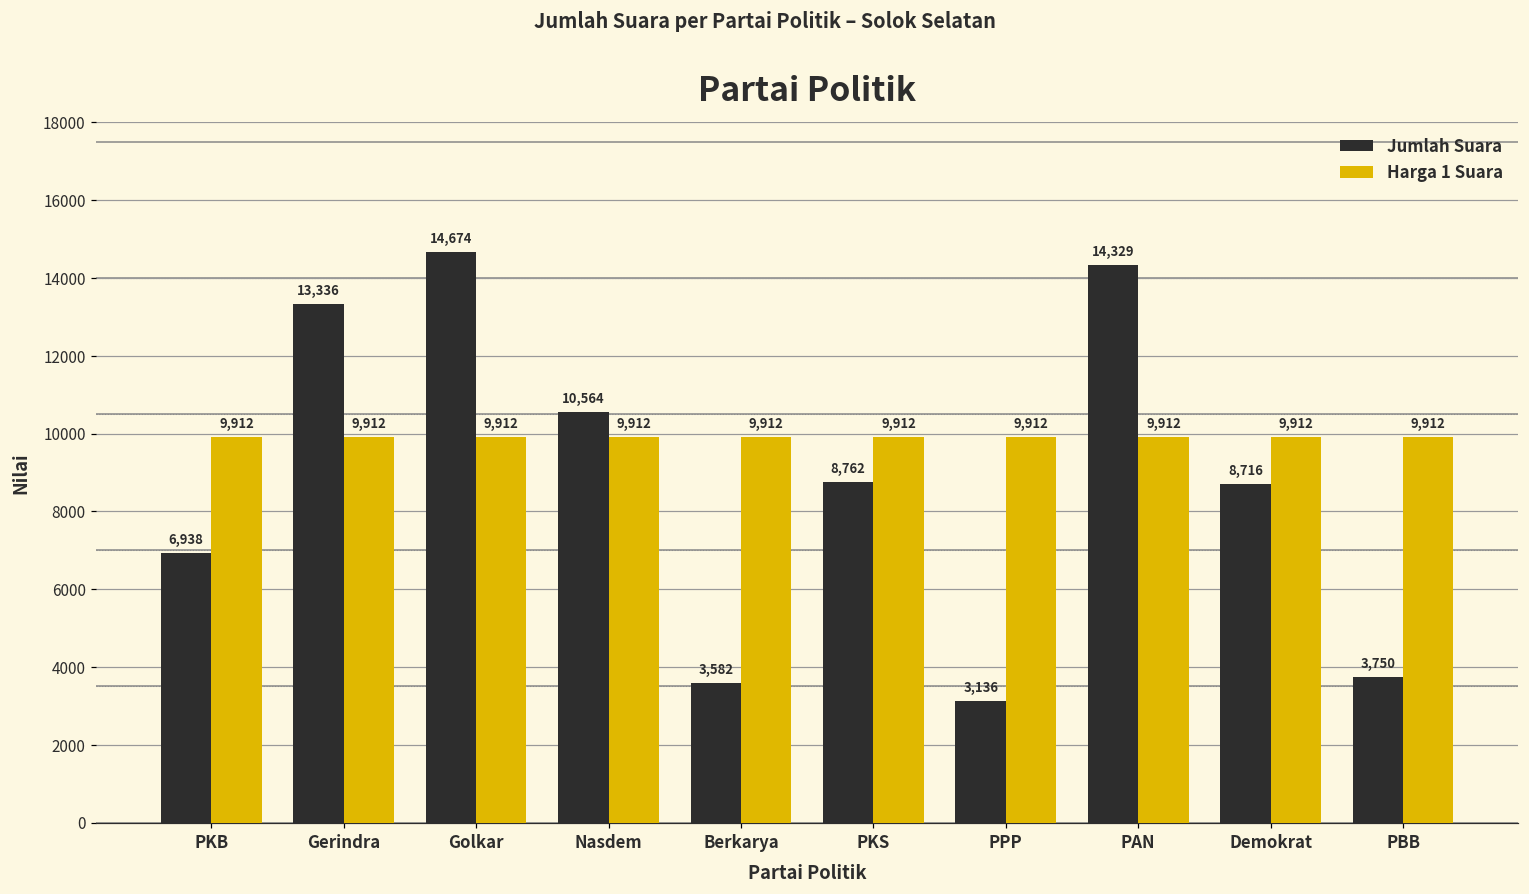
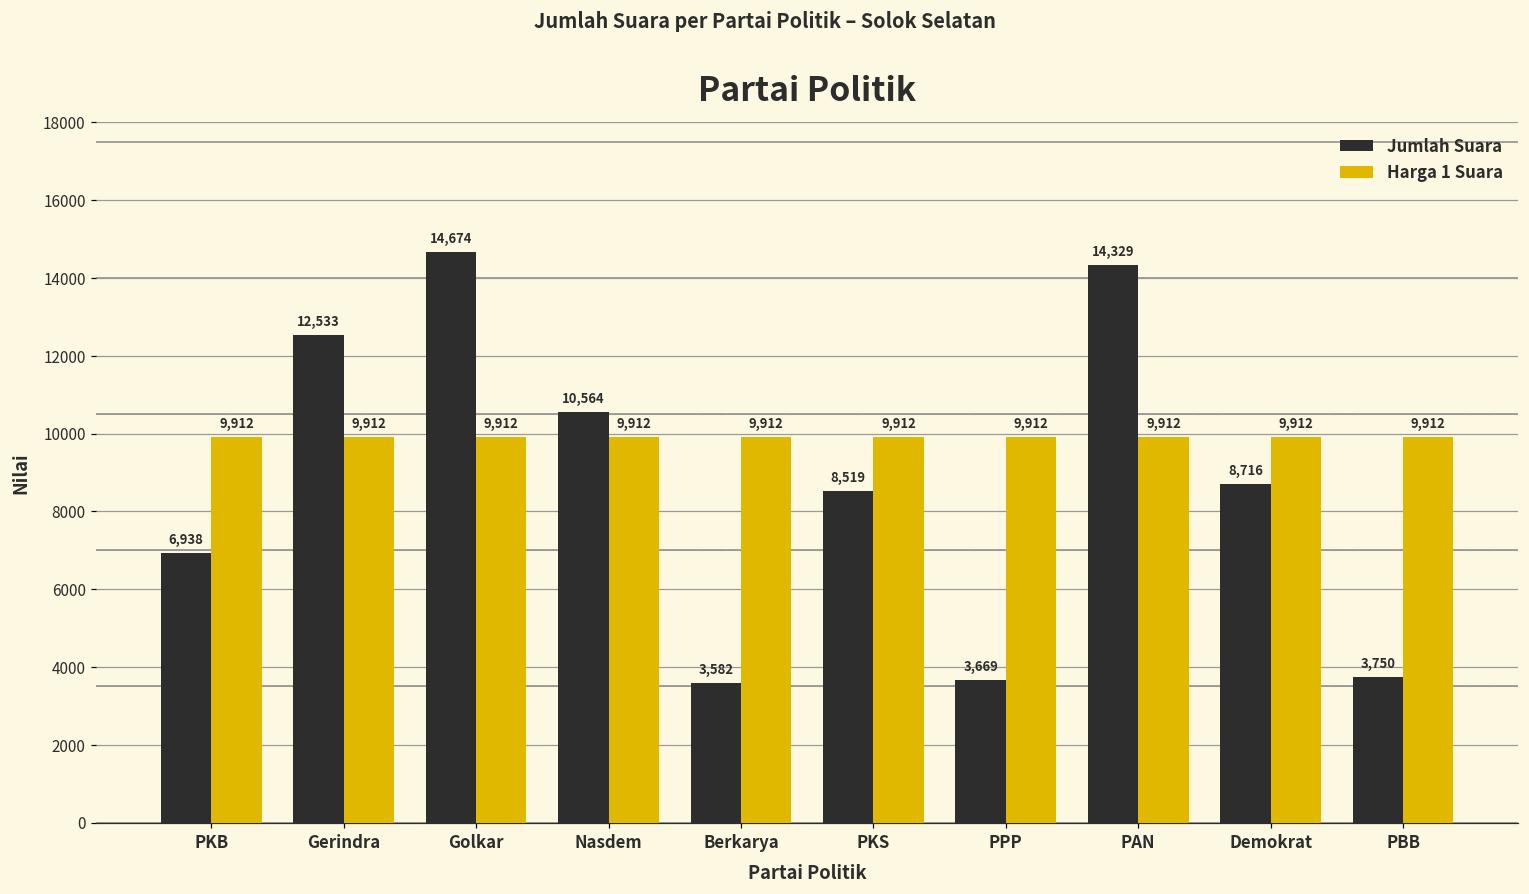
Jumlah Suara, Gerindra: 13,336 -> 12,533
Jumlah Suara, PKS: 8,762 -> 8,519
Jumlah Suara, PPP: 3,136 -> 3,669
